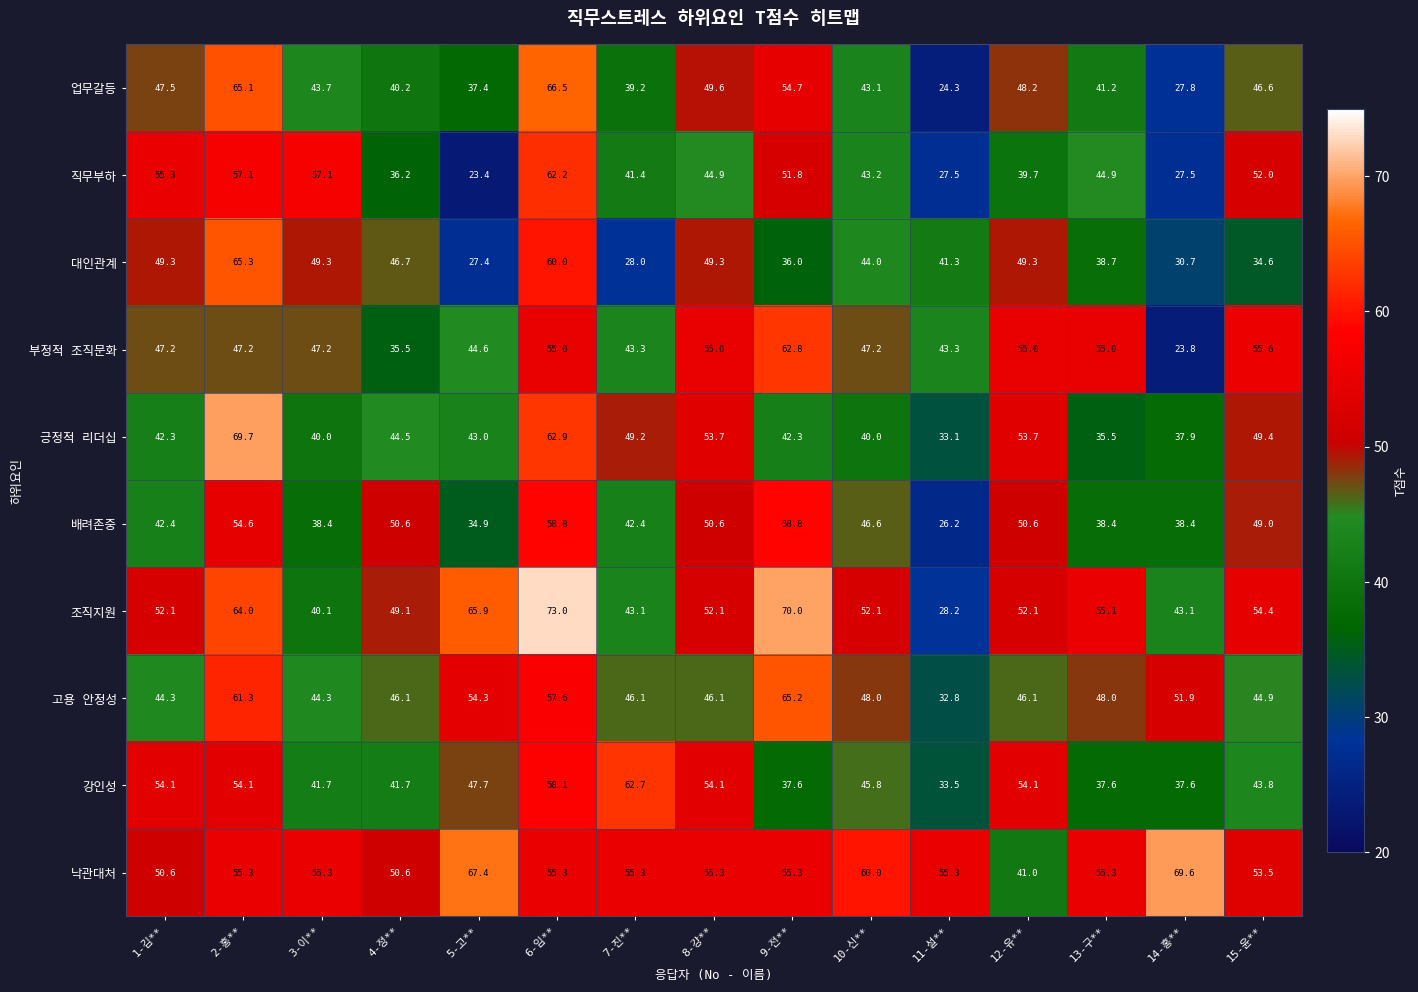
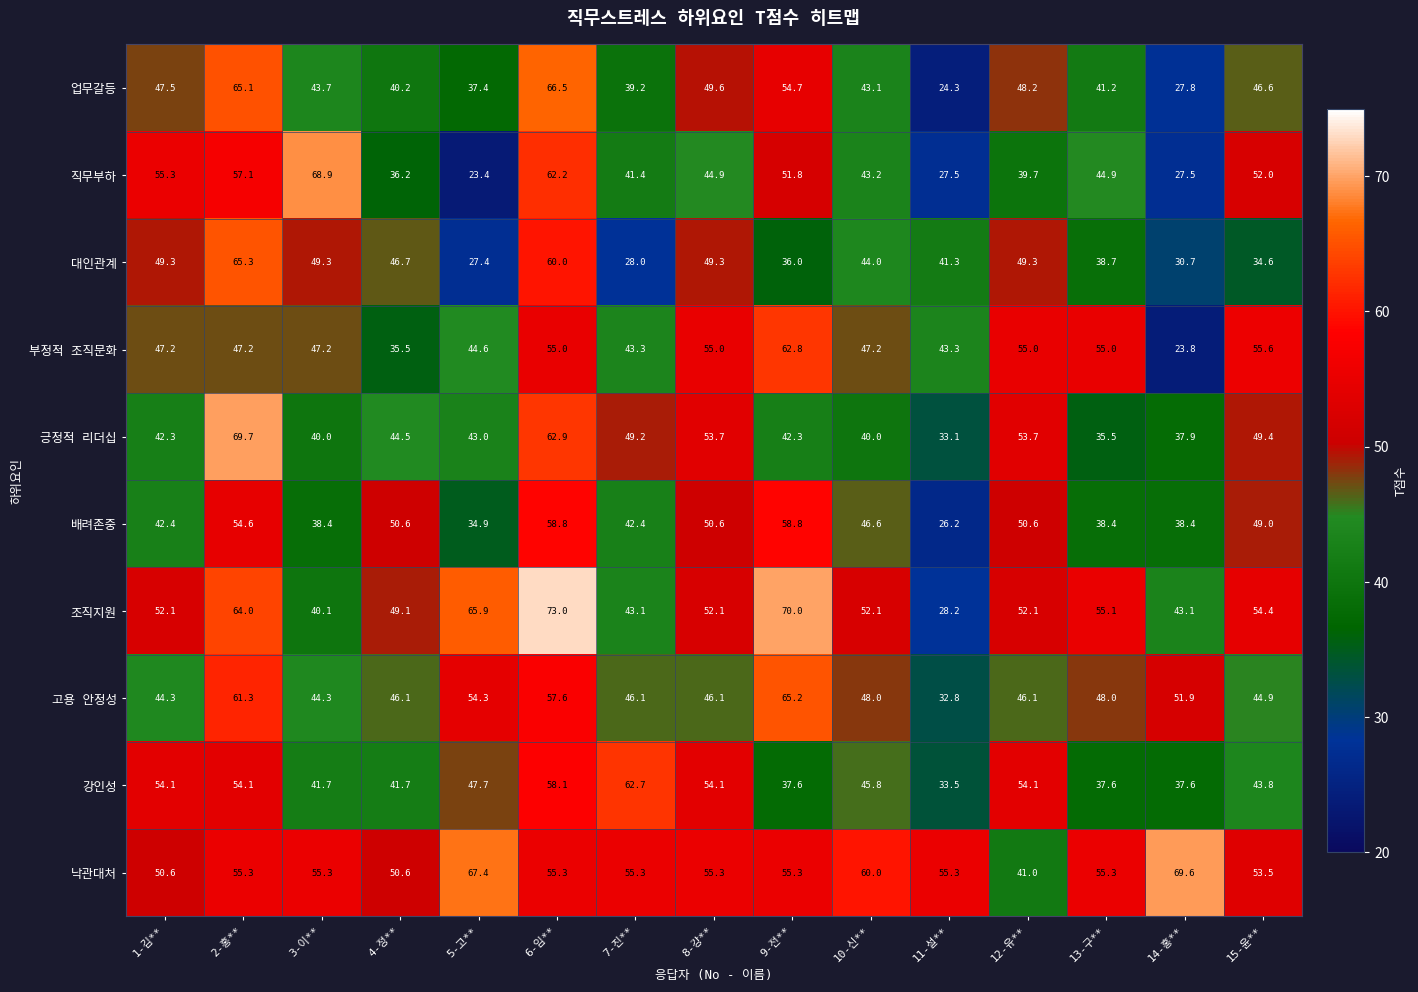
직무부하, 3-이**: 57.1 -> 68.9
